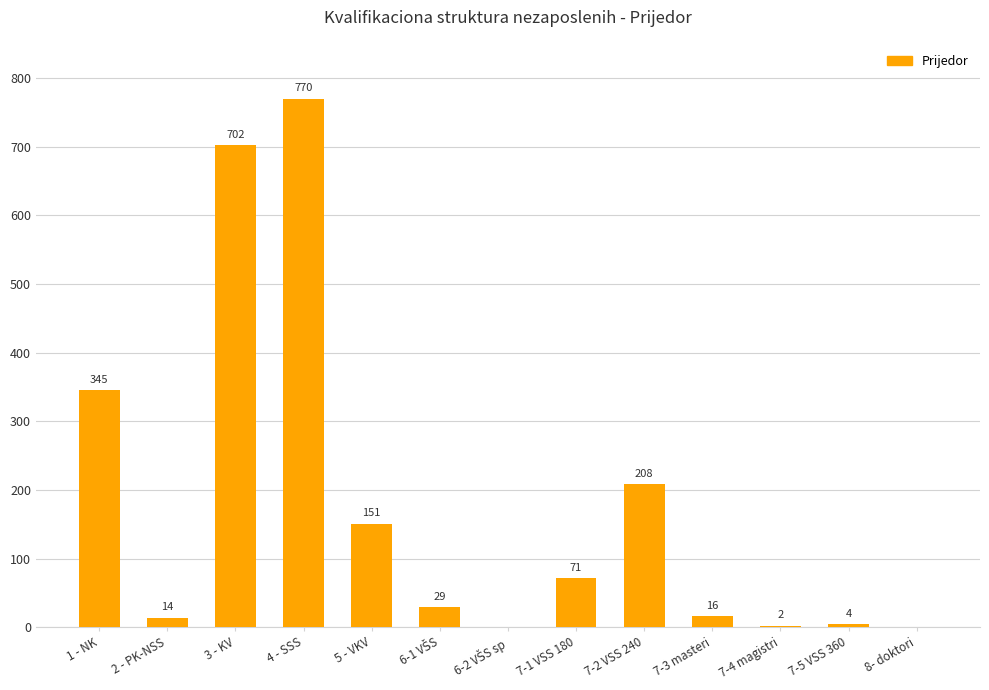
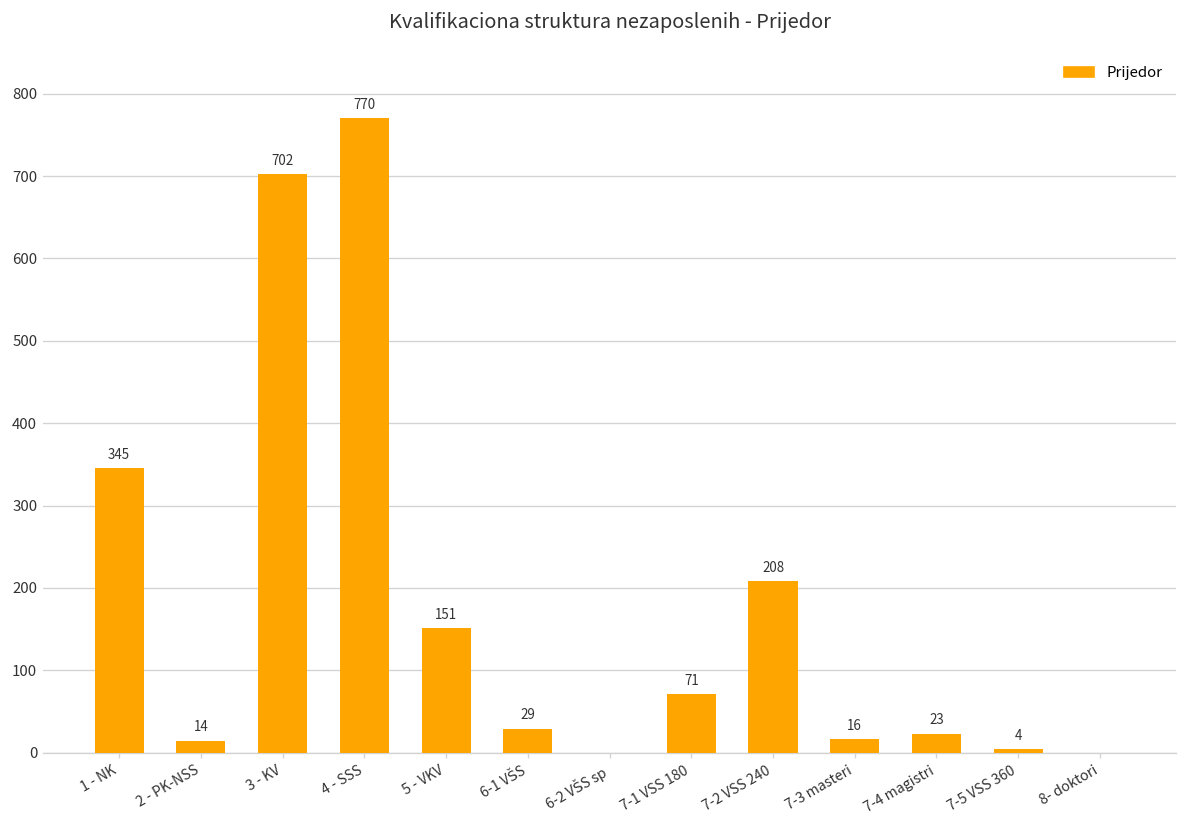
7-4 magistri: 2 -> 23
